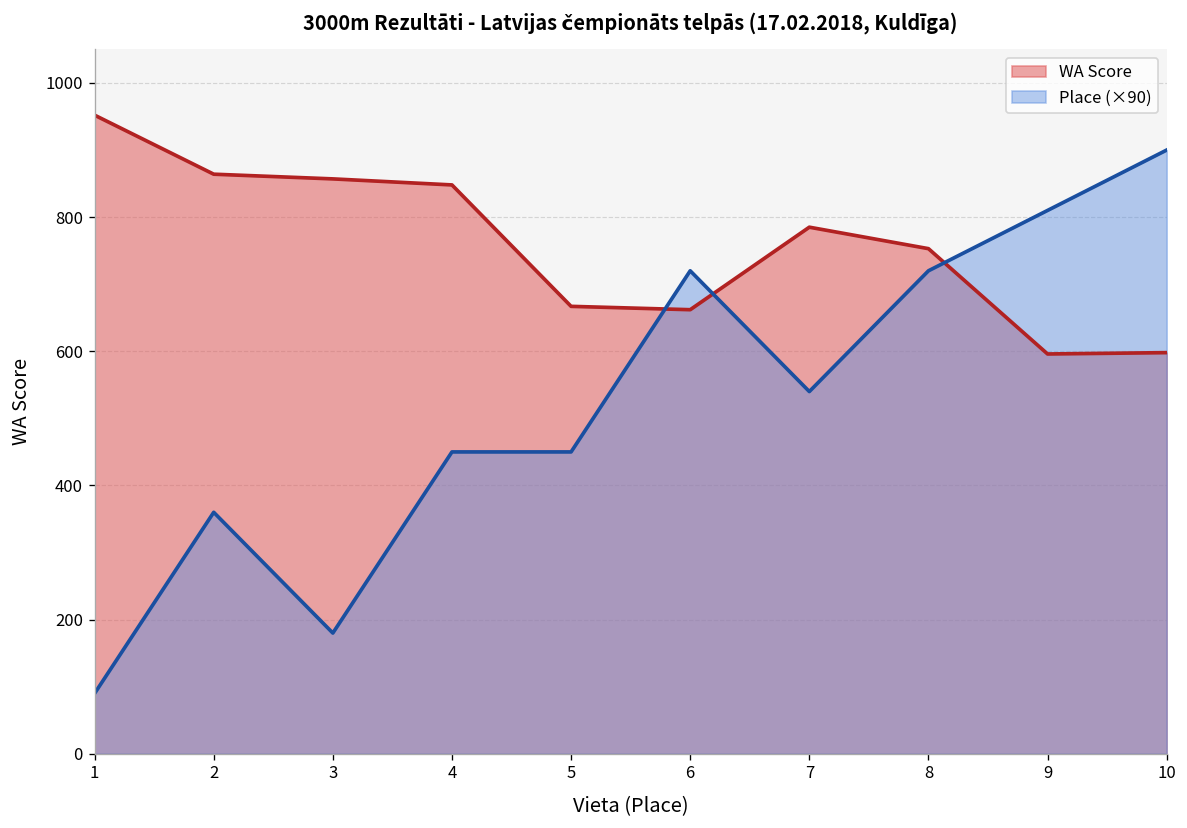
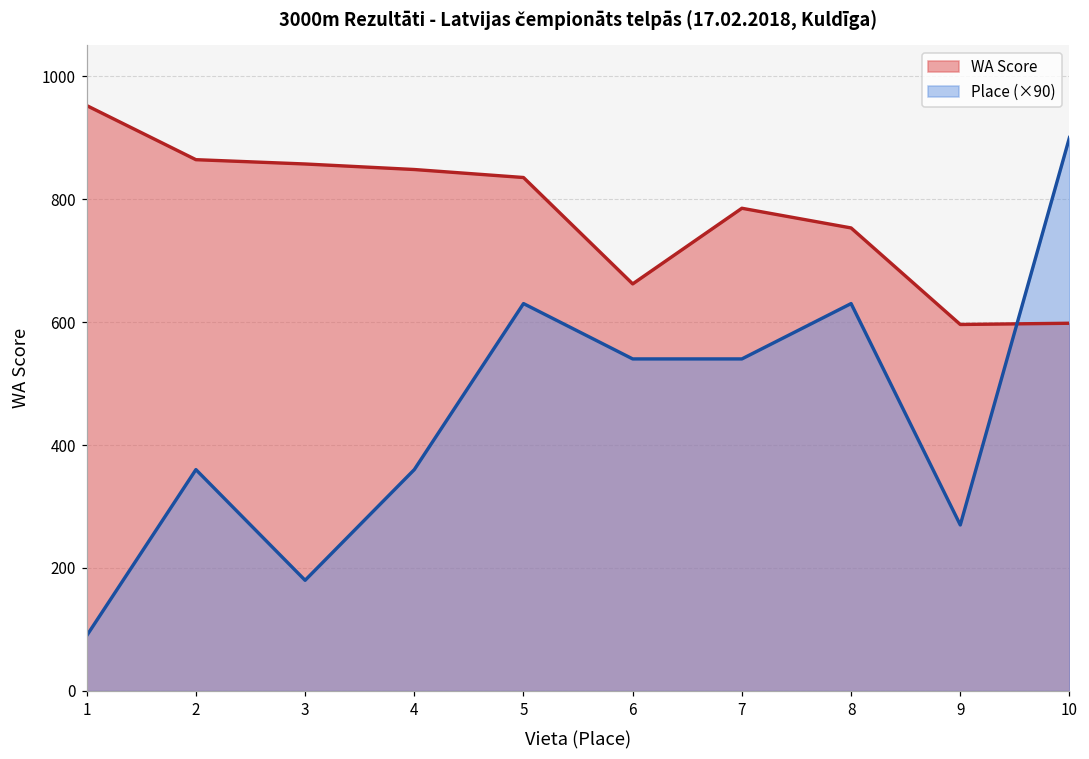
Place (×90), 4: 450 -> 360
WA Score, 5: 670 -> 840
Place (×90), 5: 450 -> 630
Place (×90), 6: 720 -> 540
Place (×90), 8: 720 -> 630
Place (×90), 9: 810 -> 270
